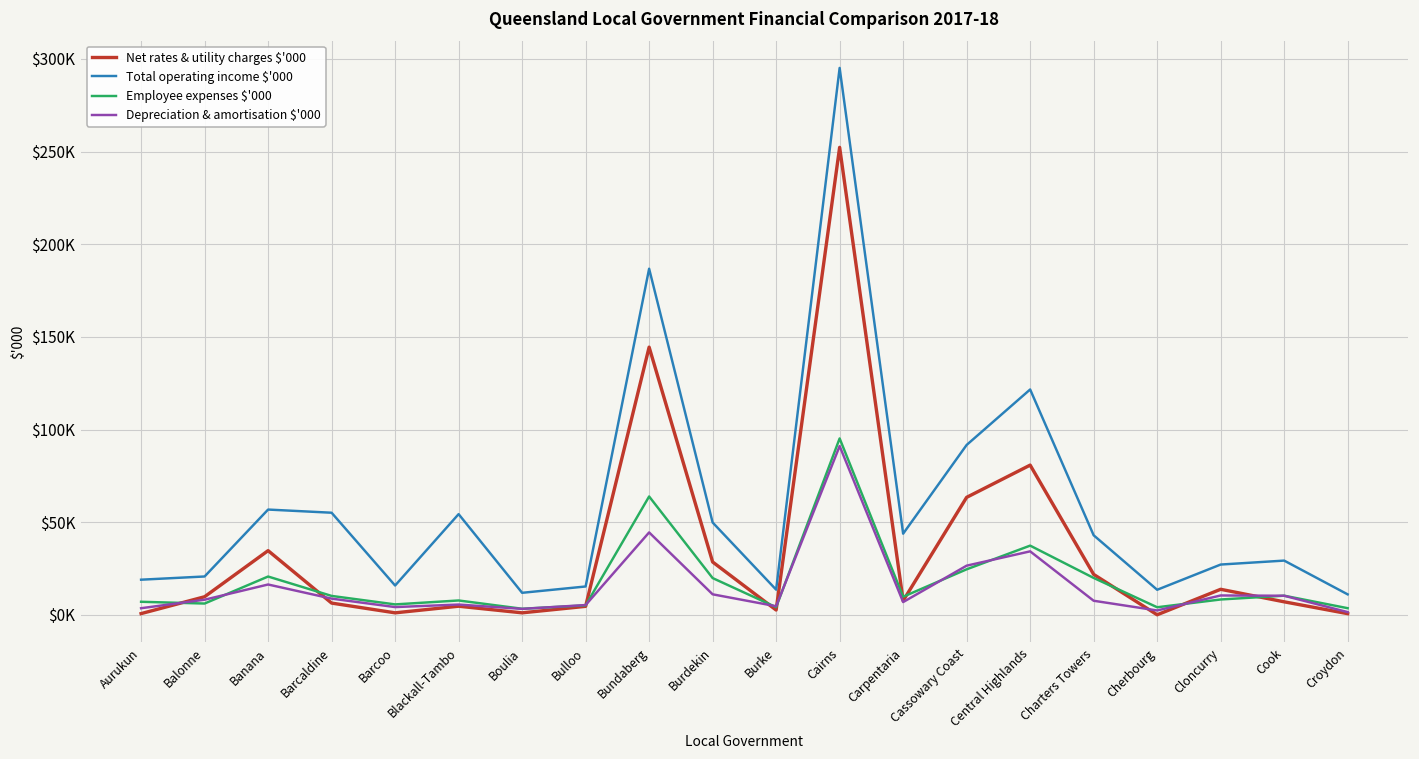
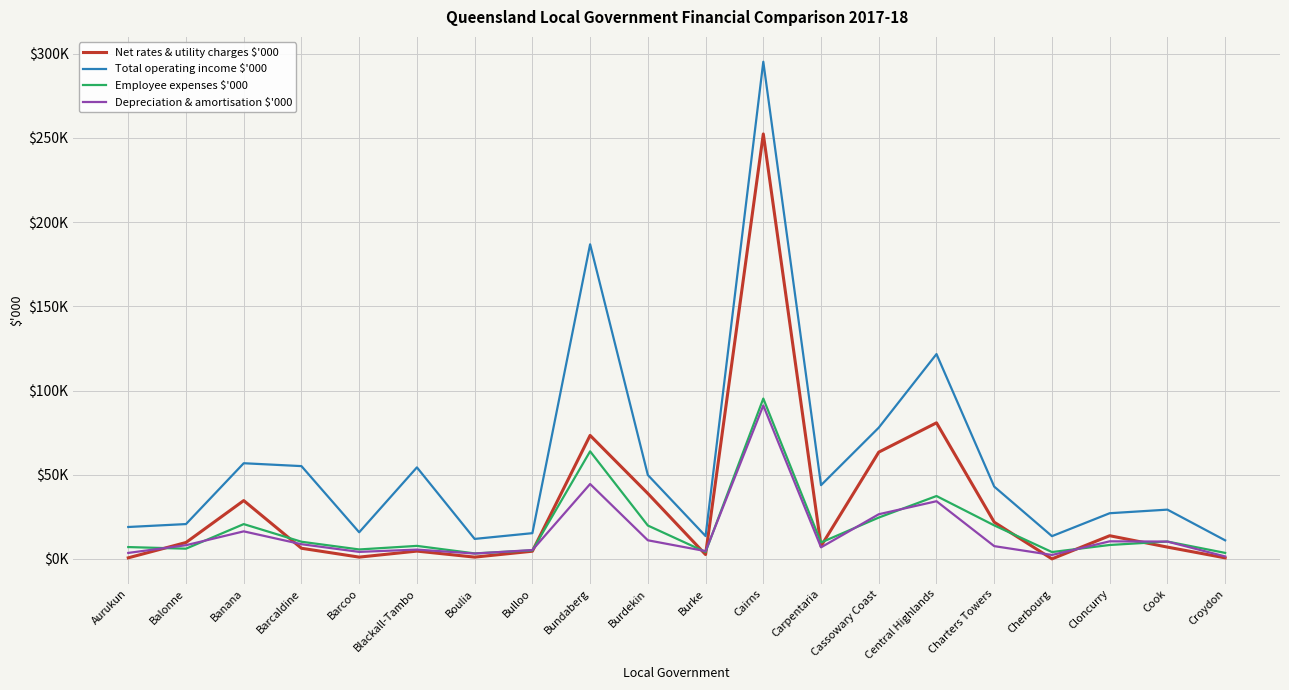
Net rates & utility charges $'000, Bundaberg: $144000 -> $73000
Net rates & utility charges $'000, Burdekin: $29000 -> $39000
Total operating income $'000, Cassowary Coast: $92000 -> $78000
